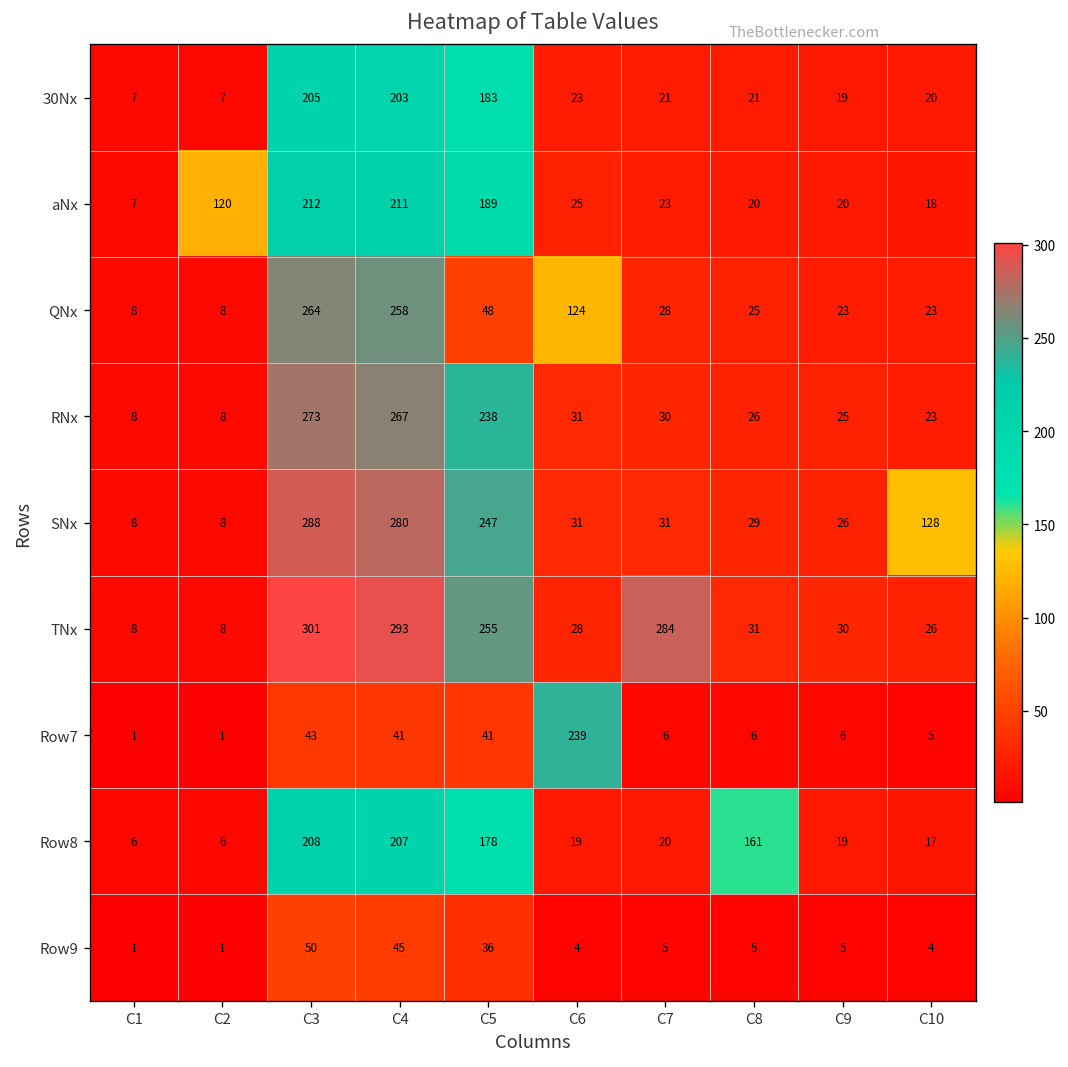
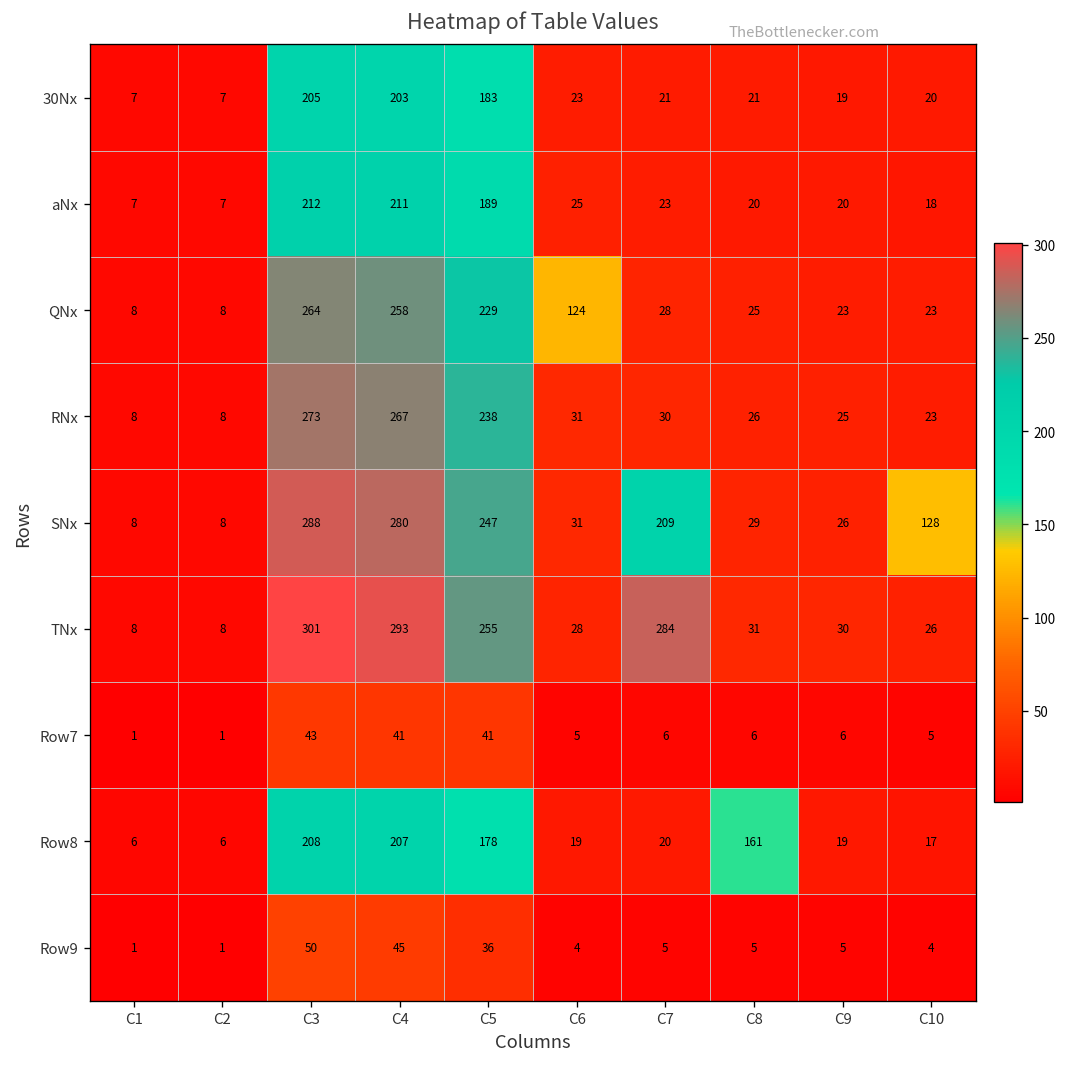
aNx, C2: 120 -> 7
QNx, C5: 48 -> 229
SNx, C7: 31 -> 209
Row7, C6: 239 -> 5
